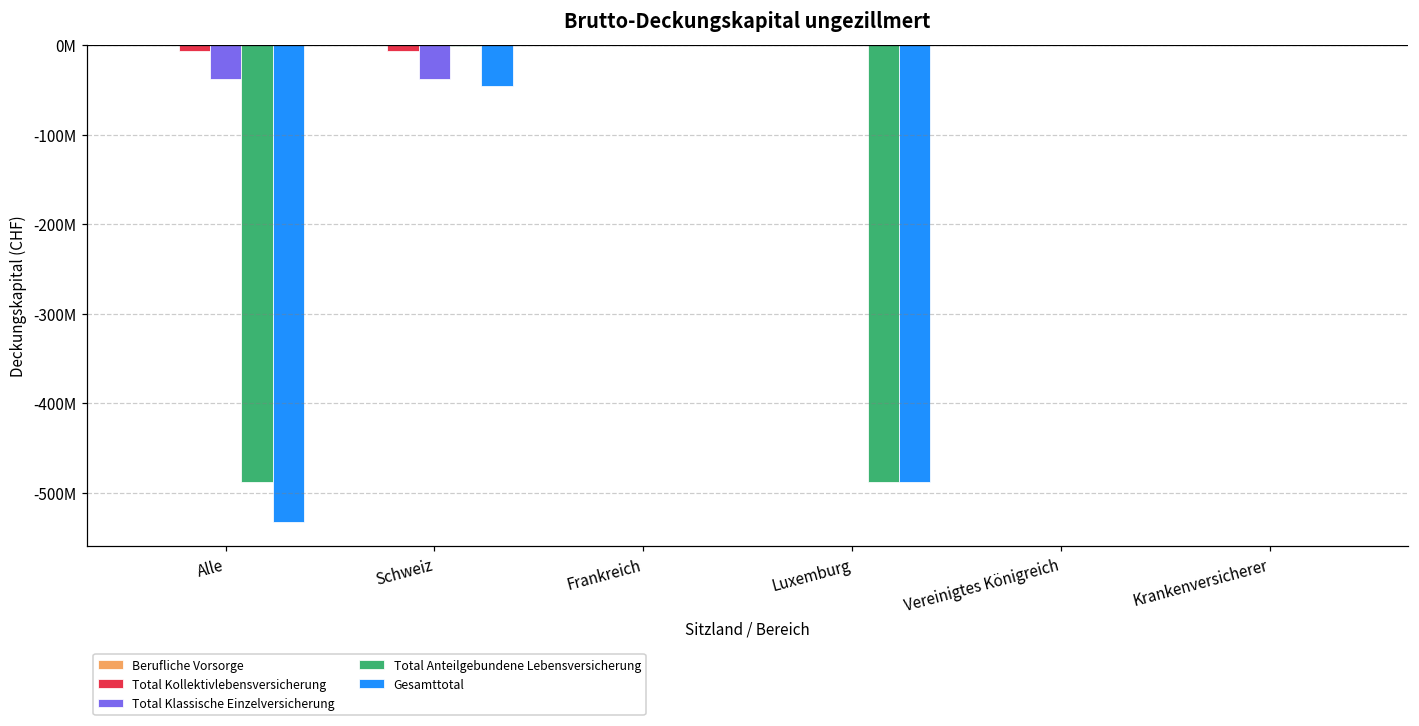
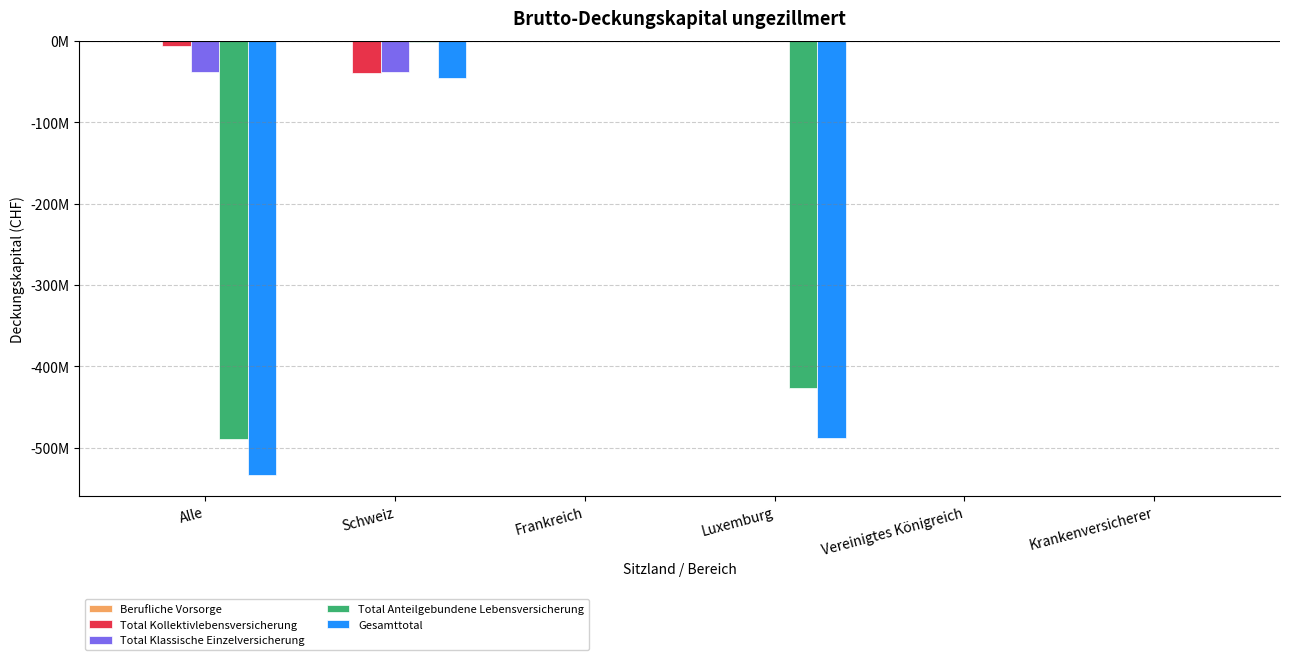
Total Kollektivlebensversicherung, Schweiz: -10000000 -> -40000000
Total Anteilgebundene Lebensversicherung, Luxemburg: -490000000 -> -430000000
